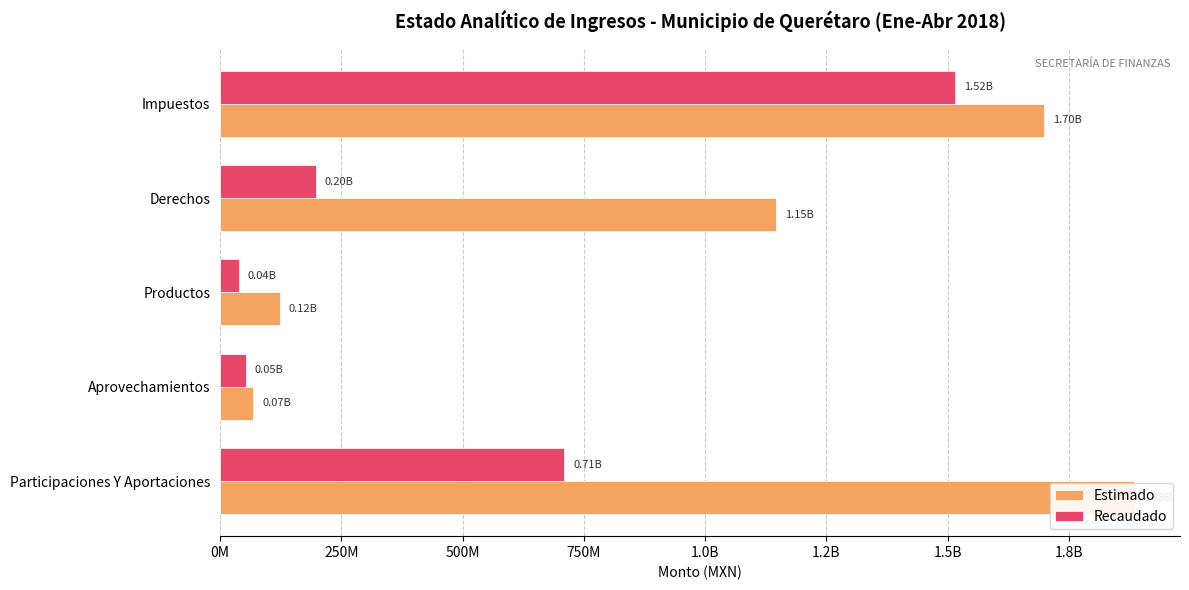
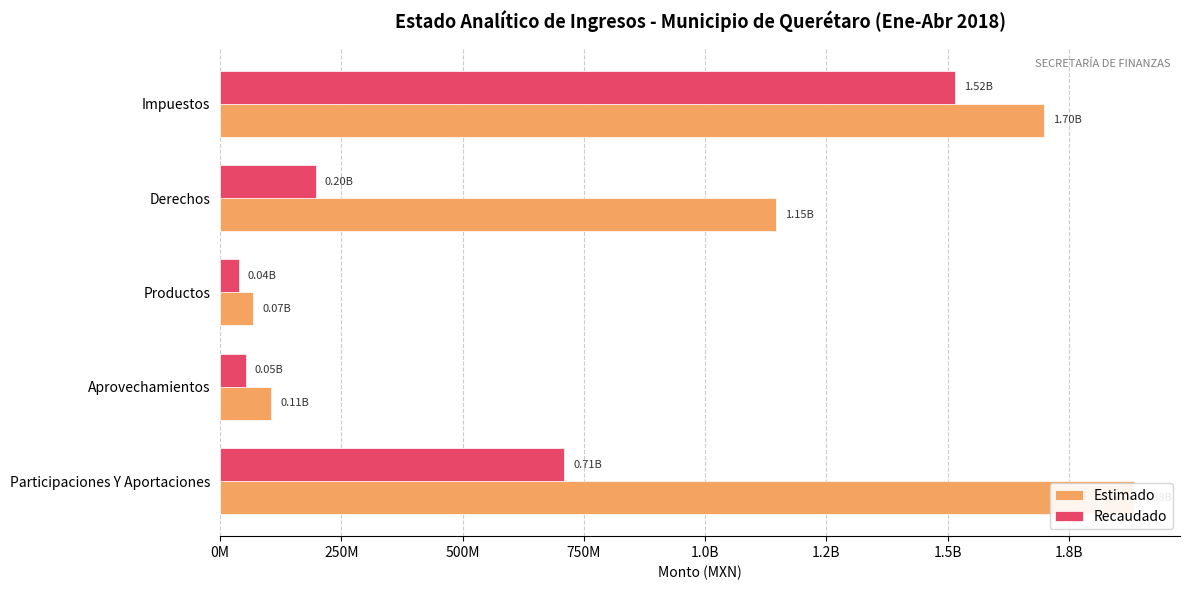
Estimado, Productos: 0.12B -> 0.07B
Estimado, Aprovechamientos: 0.07B -> 0.11B
